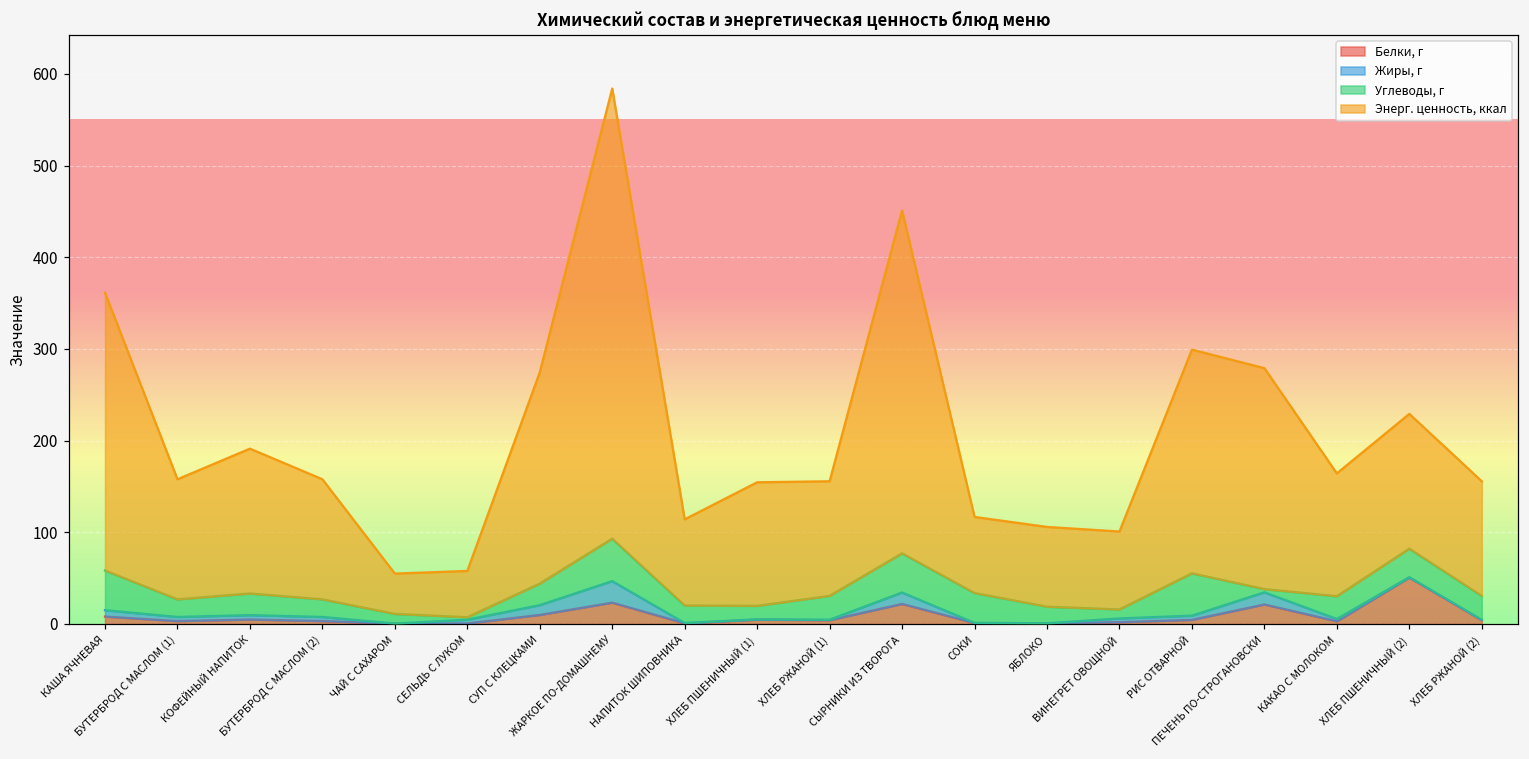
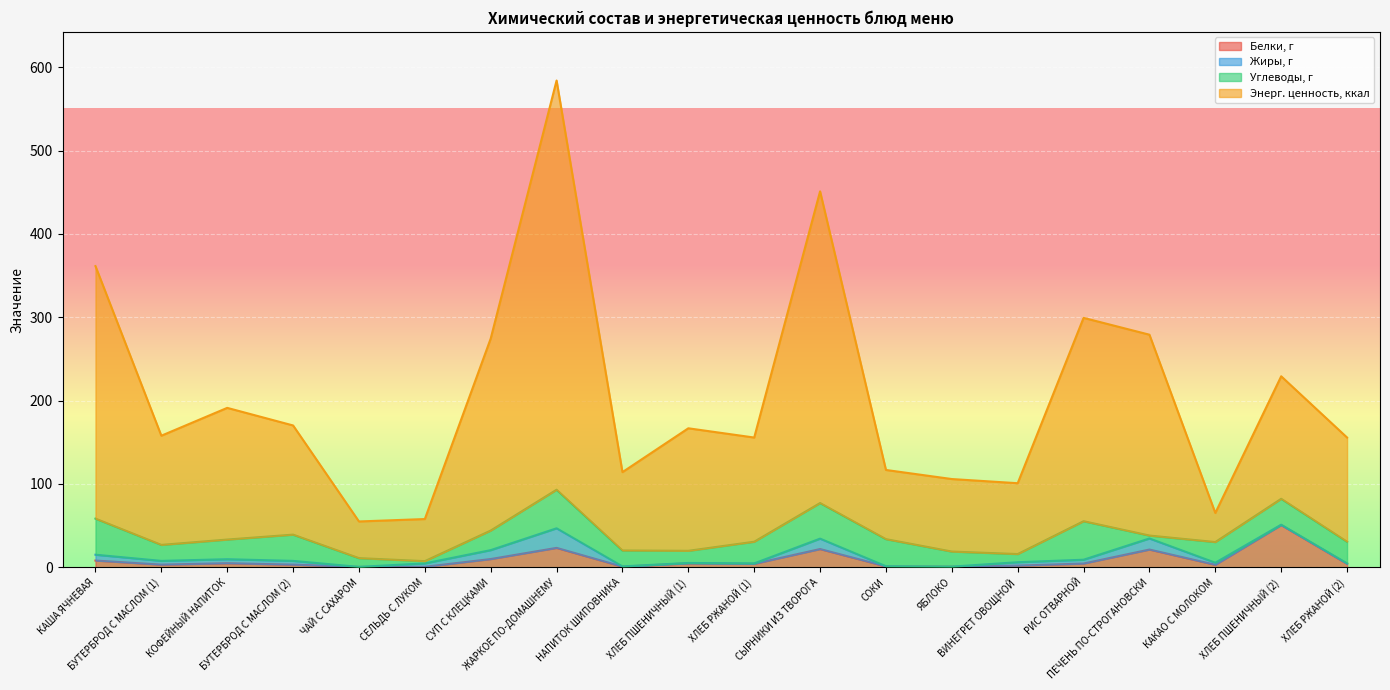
Углеводы, г, БУТЕРБРОД С МАСЛОМ (2): 20 -> 30
Энерг. ценность, ккал, ХЛЕБ ПШЕНИЧНЫЙ (1): 130 -> 150
Энерг. ценность, ккал, КАКАО С МОЛОКОМ: 130 -> 30
